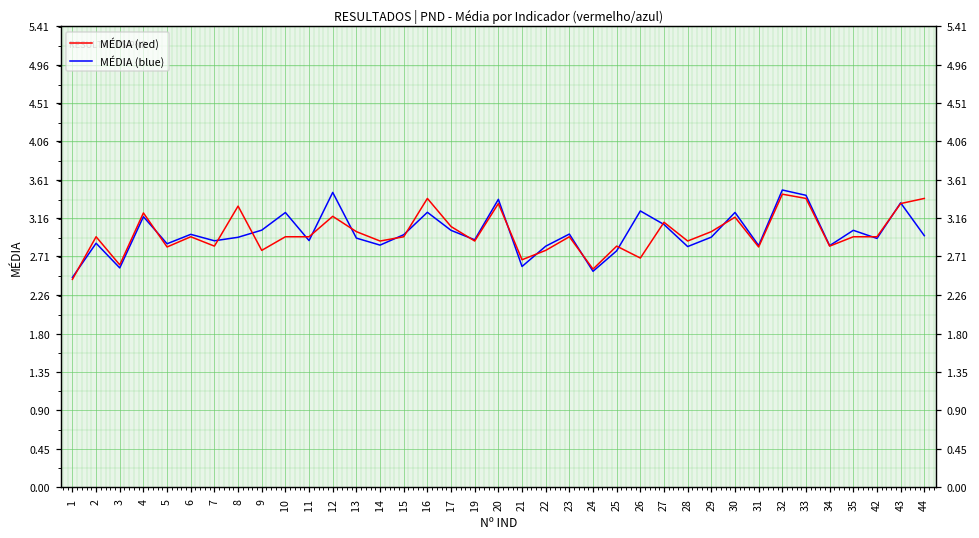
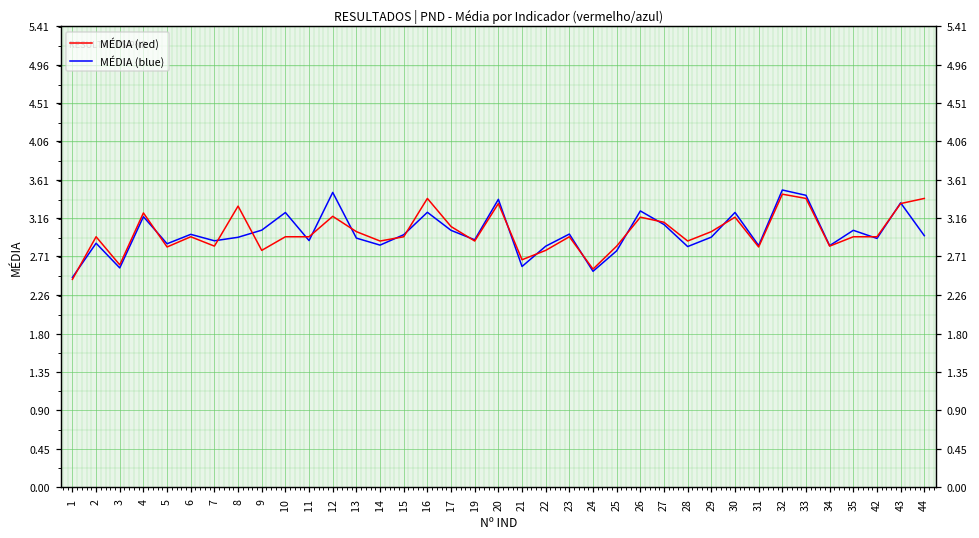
MÉDIA (red), 26: 2.7 -> 3.2
